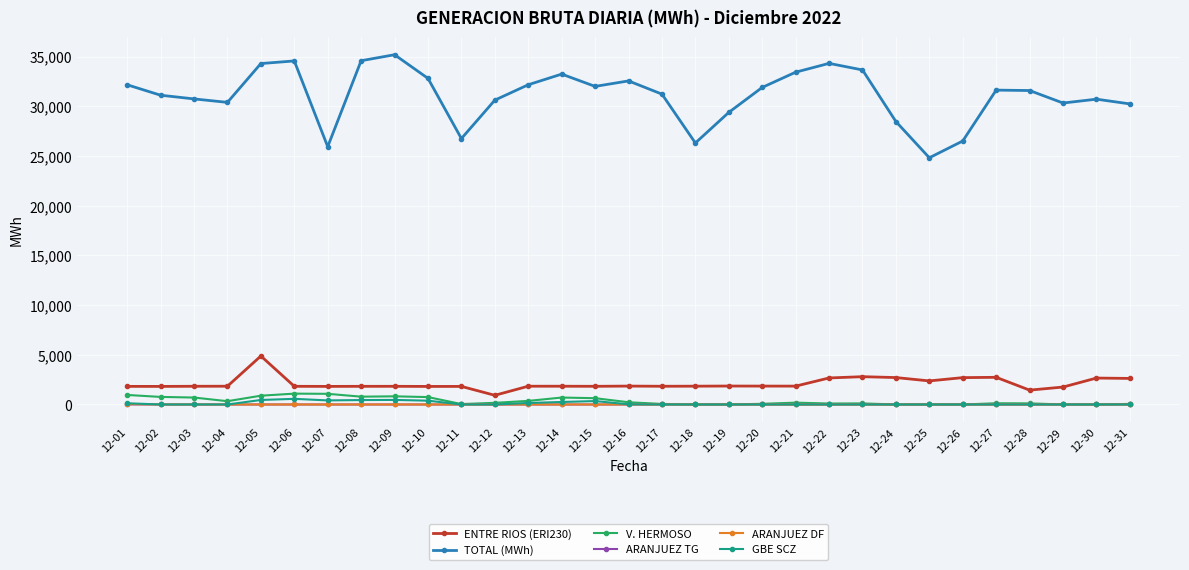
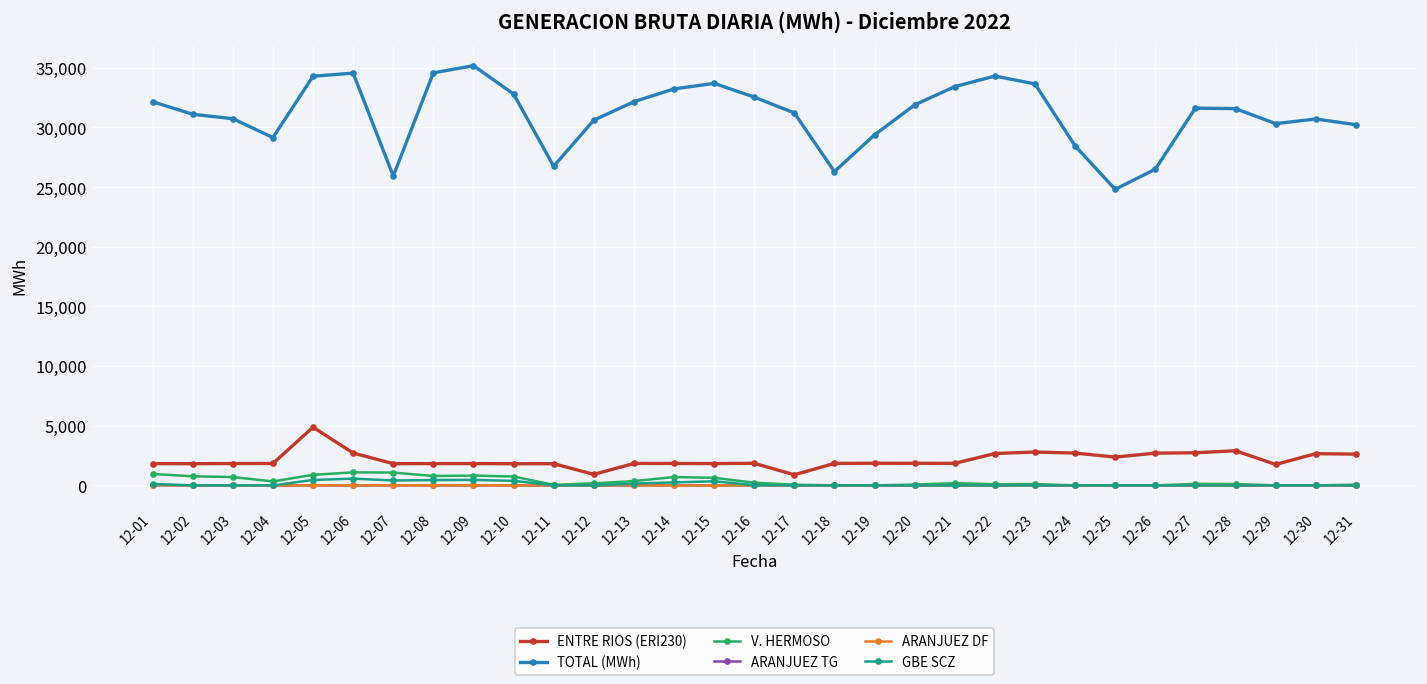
TOTAL (MWh), 12-04: 30,000 -> 29,000
ENTRE RIOS (ERI230), 12-06: 2,000 -> 3,000
TOTAL (MWh), 12-15: 32,000 -> 34,000
ENTRE RIOS (ERI230), 12-17: 2,000 -> 1,000
ENTRE RIOS (ERI230), 12-28: 1,000 -> 3,000
